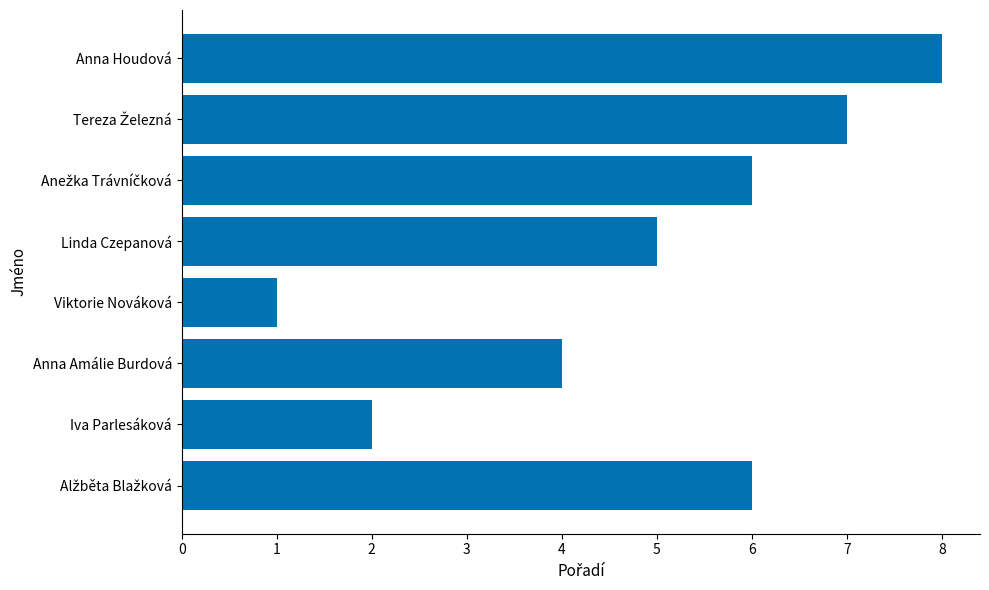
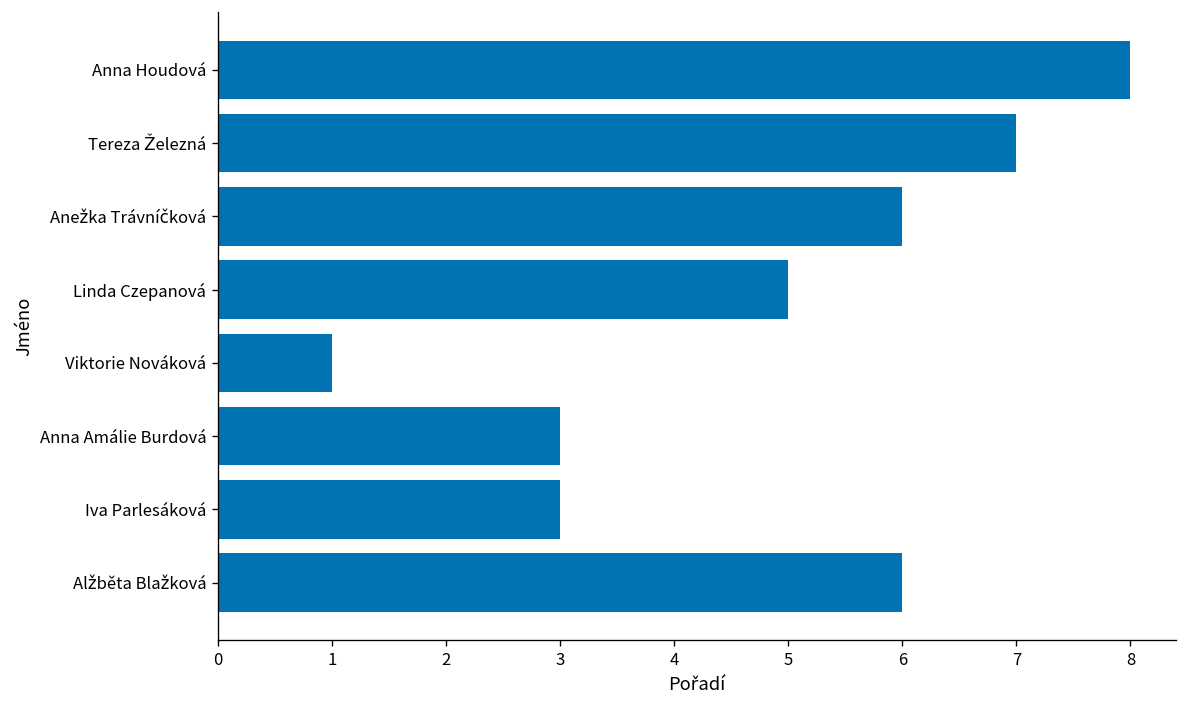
Anna Amálie Burdová: 4 -> 3
Iva Parlesáková: 2 -> 3
